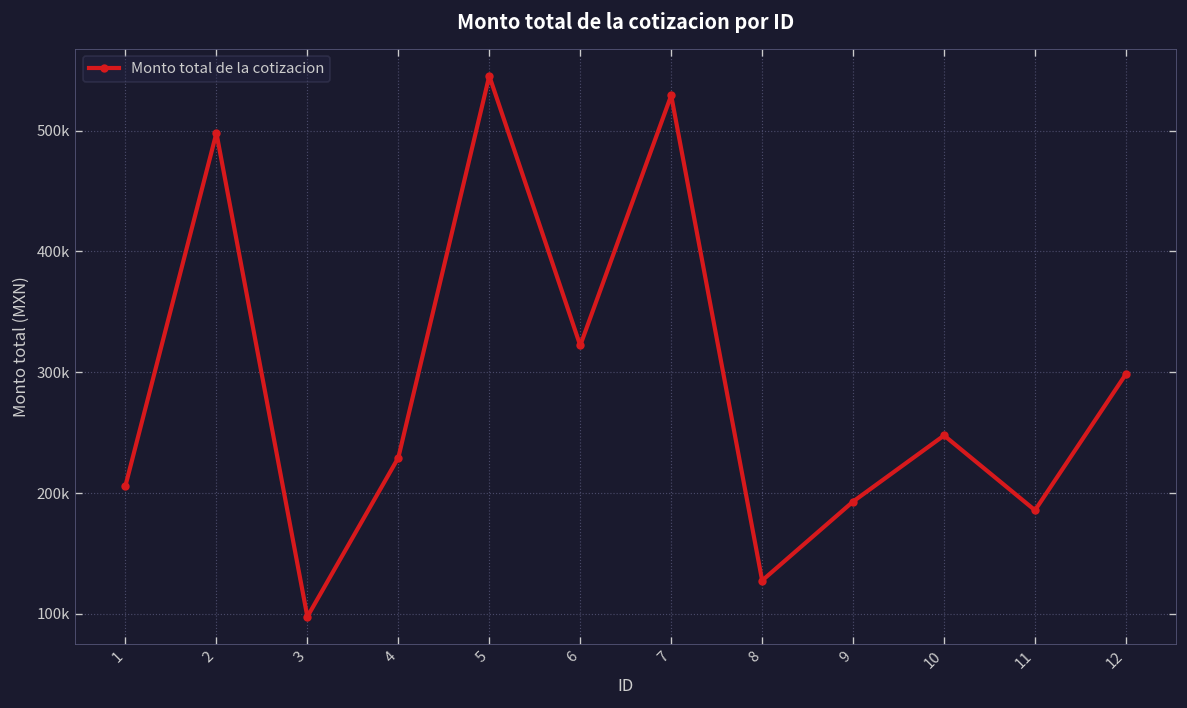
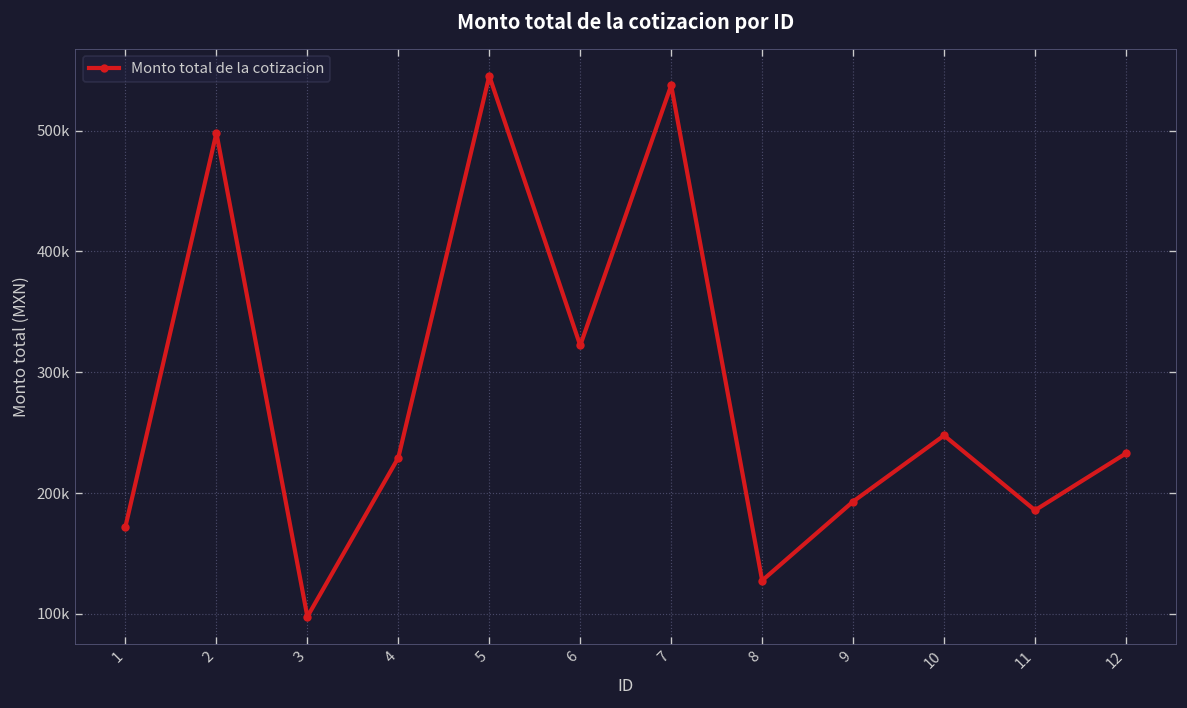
1: 206000 -> 172000
7: 529000 -> 538000
12: 299000 -> 233000
